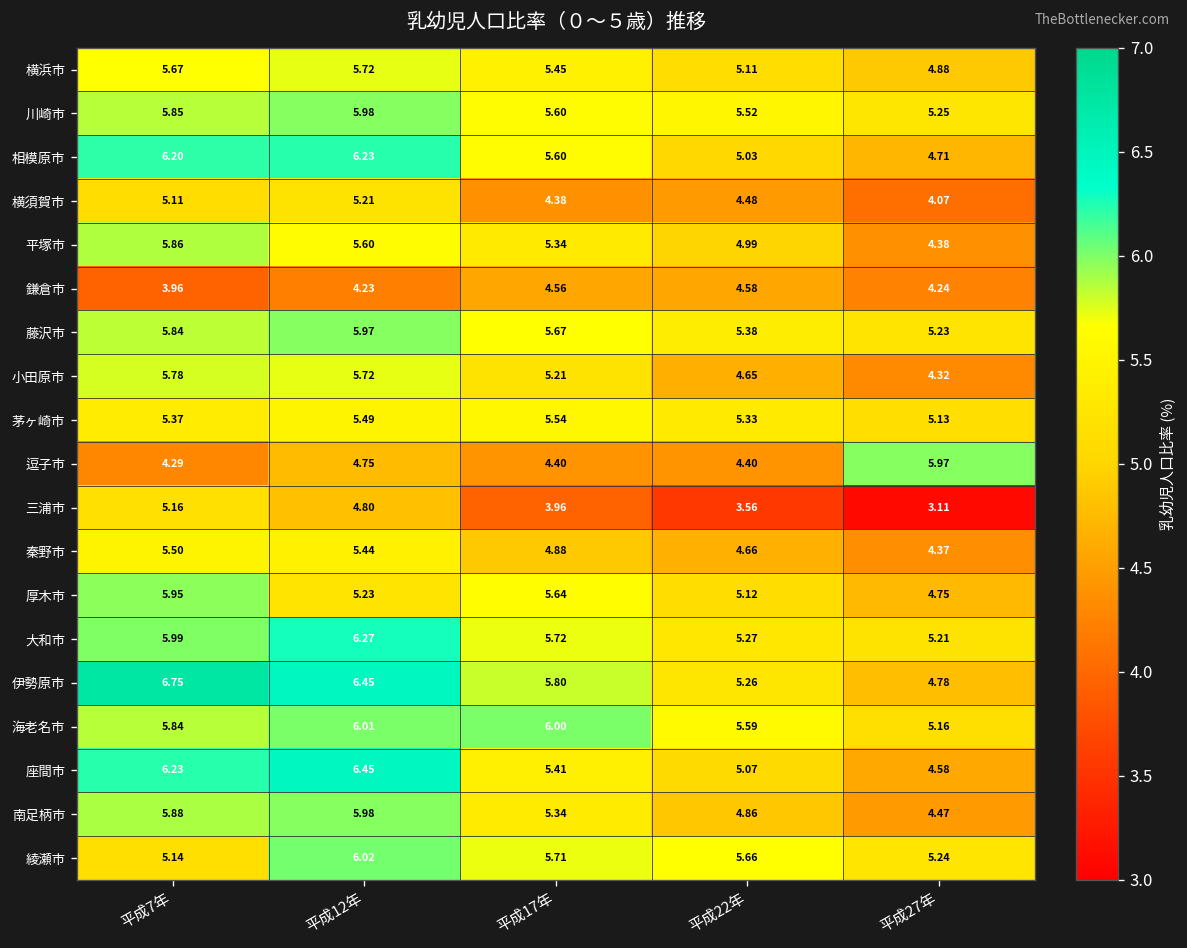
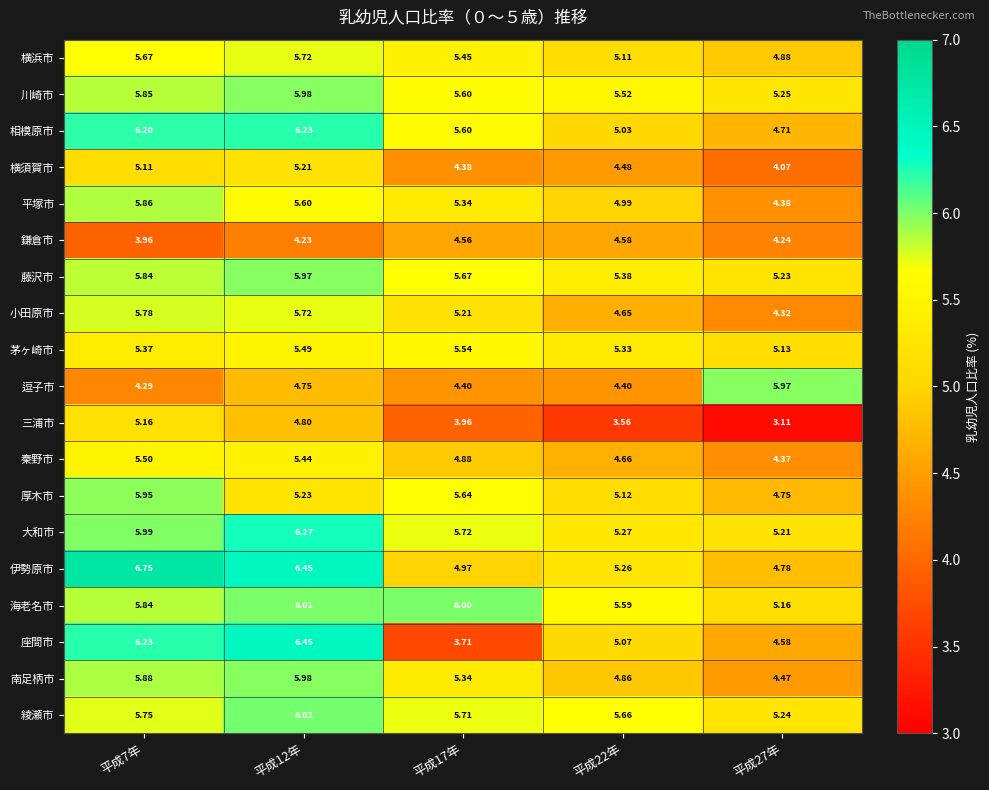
伊勢原市, 平成17年: 5.80 -> 4.97
座間市, 平成17年: 5.41 -> 3.71
綾瀬市, 平成7年: 5.14 -> 5.75
